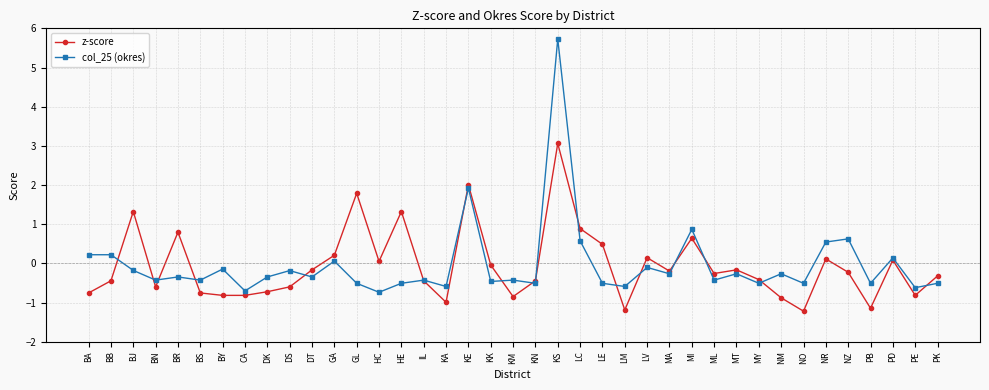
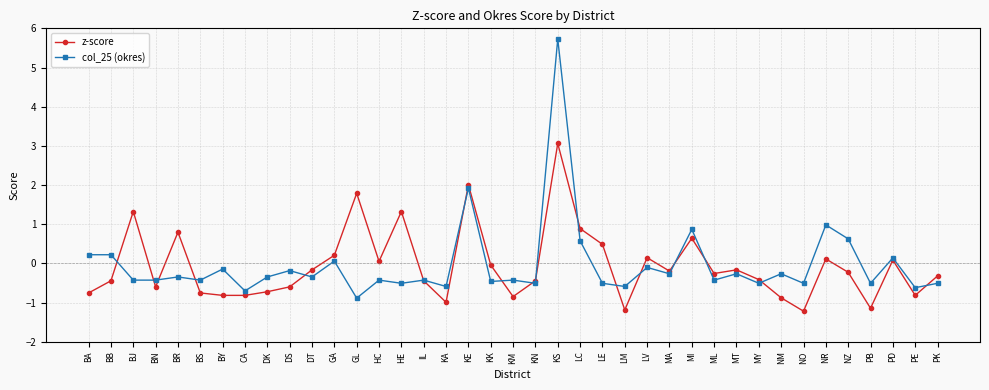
col_25 (okres), BJ: -0.2 -> -0.4
col_25 (okres), GL: -0.5 -> -0.9
col_25 (okres), HC: -0.7 -> -0.4
col_25 (okres), NR: 0.5 -> 1.0
